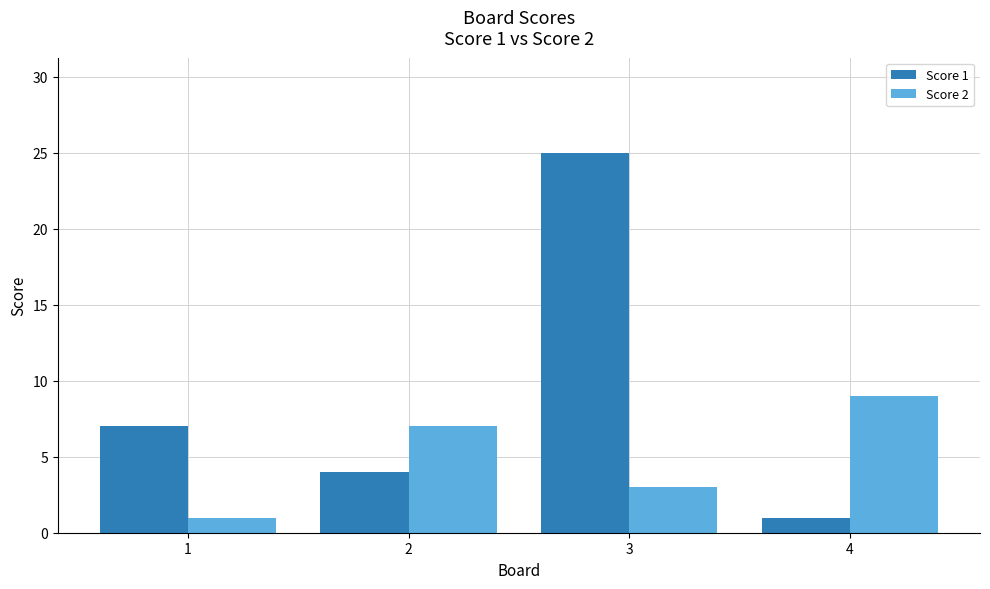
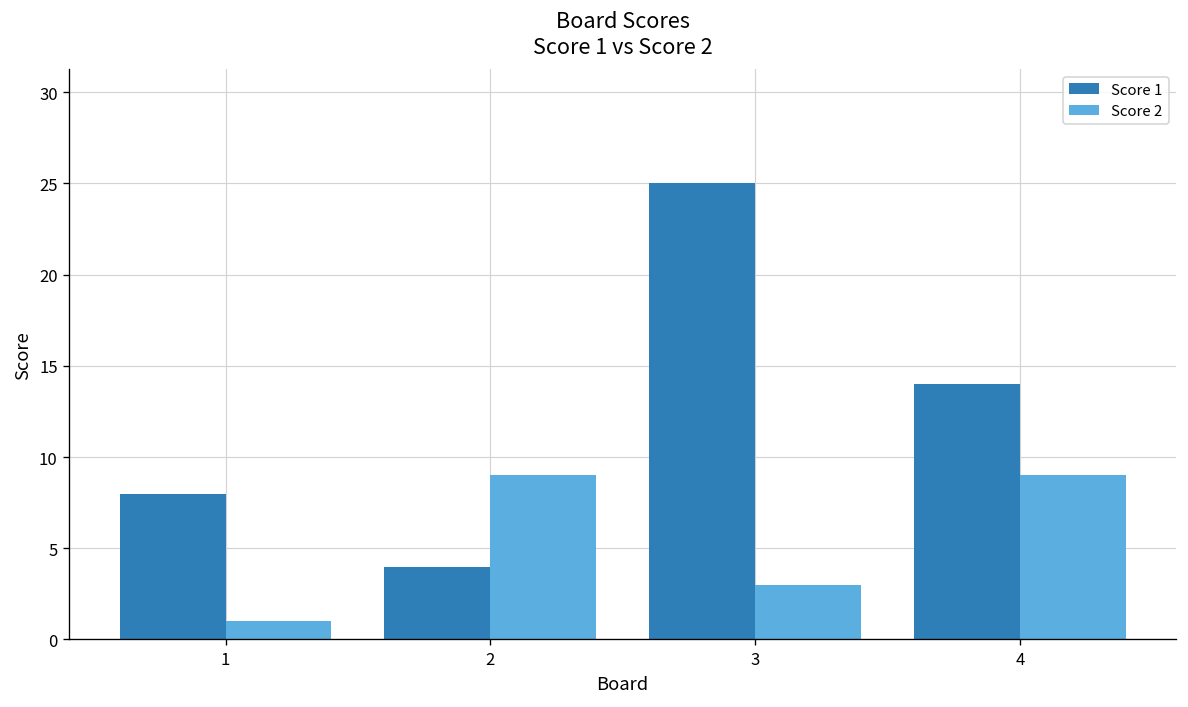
Score 1, 1: 7 -> 8
Score 2, 2: 7 -> 9
Score 1, 4: 1 -> 14
